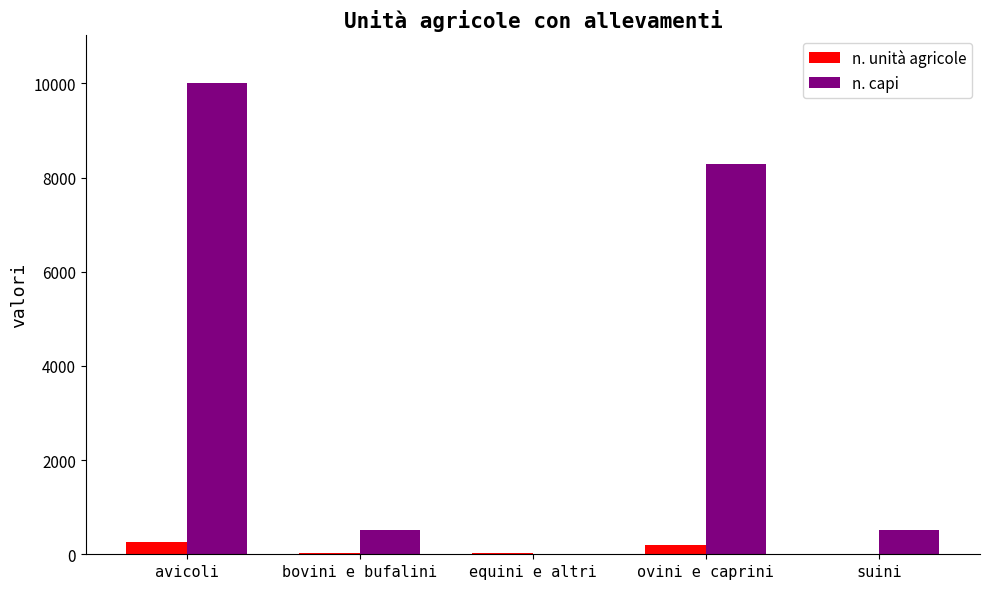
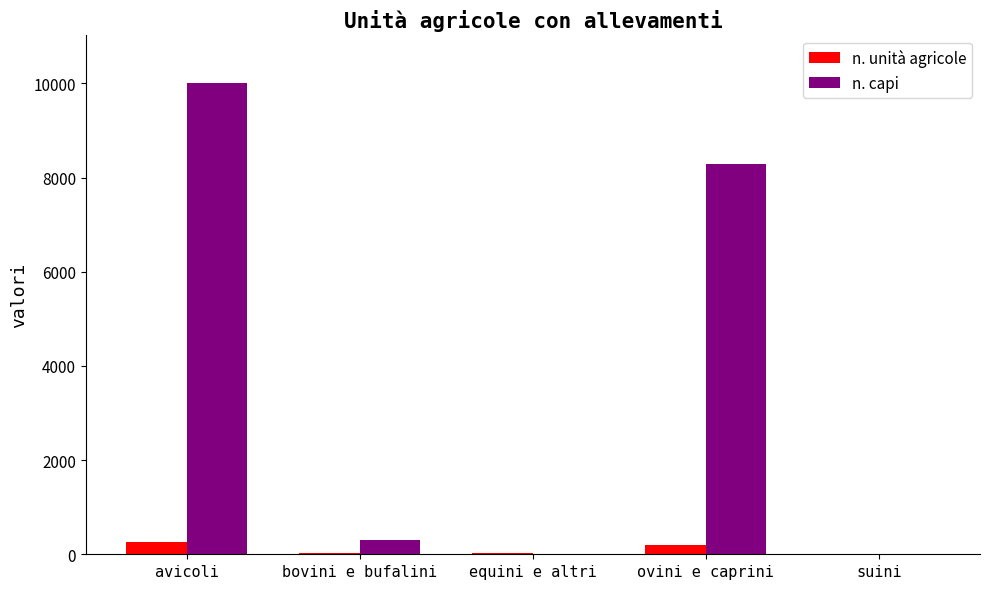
n. capi, bovini e bufalini: 500 -> 300
n. capi, suini: 500 -> 0
